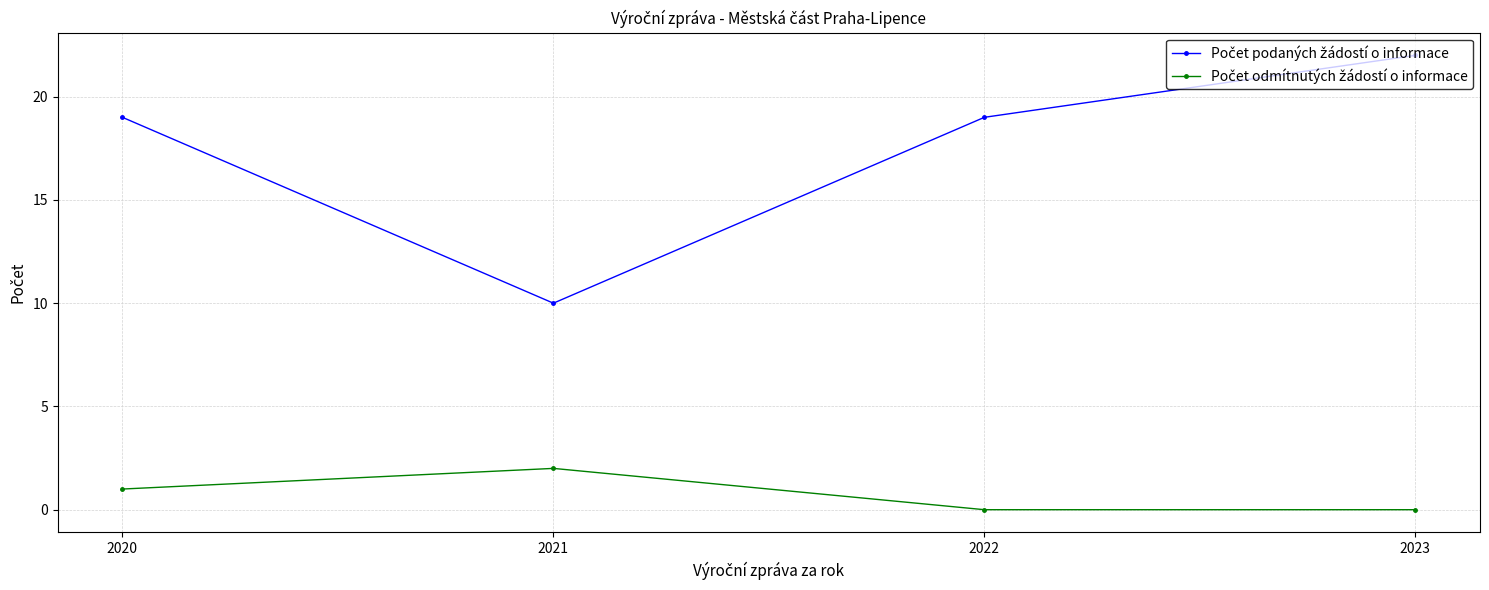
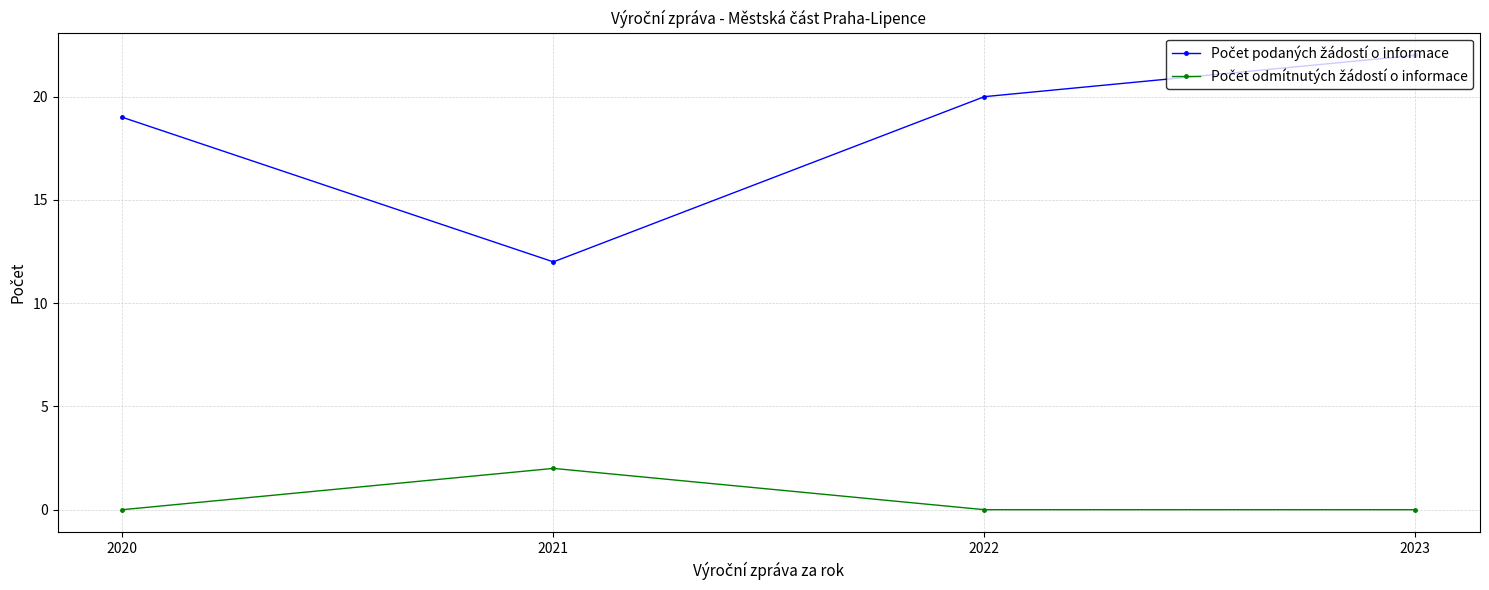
Počet odmítnutých žádostí o informace, 2020: 1 -> 0
Počet podaných žádostí o informace, 2021: 10 -> 12
Počet podaných žádostí o informace, 2022: 19 -> 20
